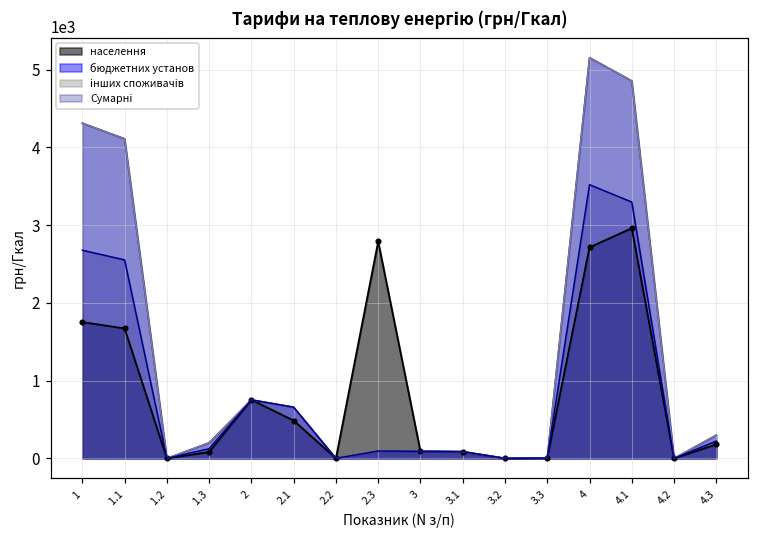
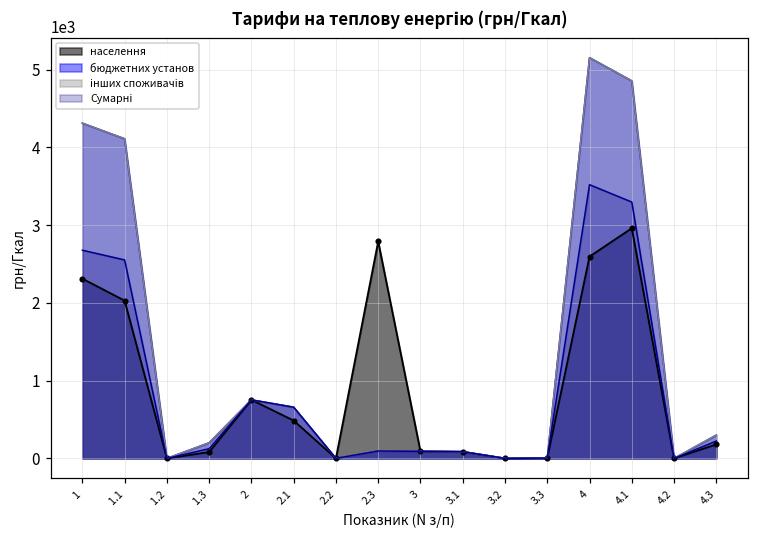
населення, 1: 1800 -> 2300
населення, 1.1: 1700 -> 2000
населення, 4: 2700 -> 2600
